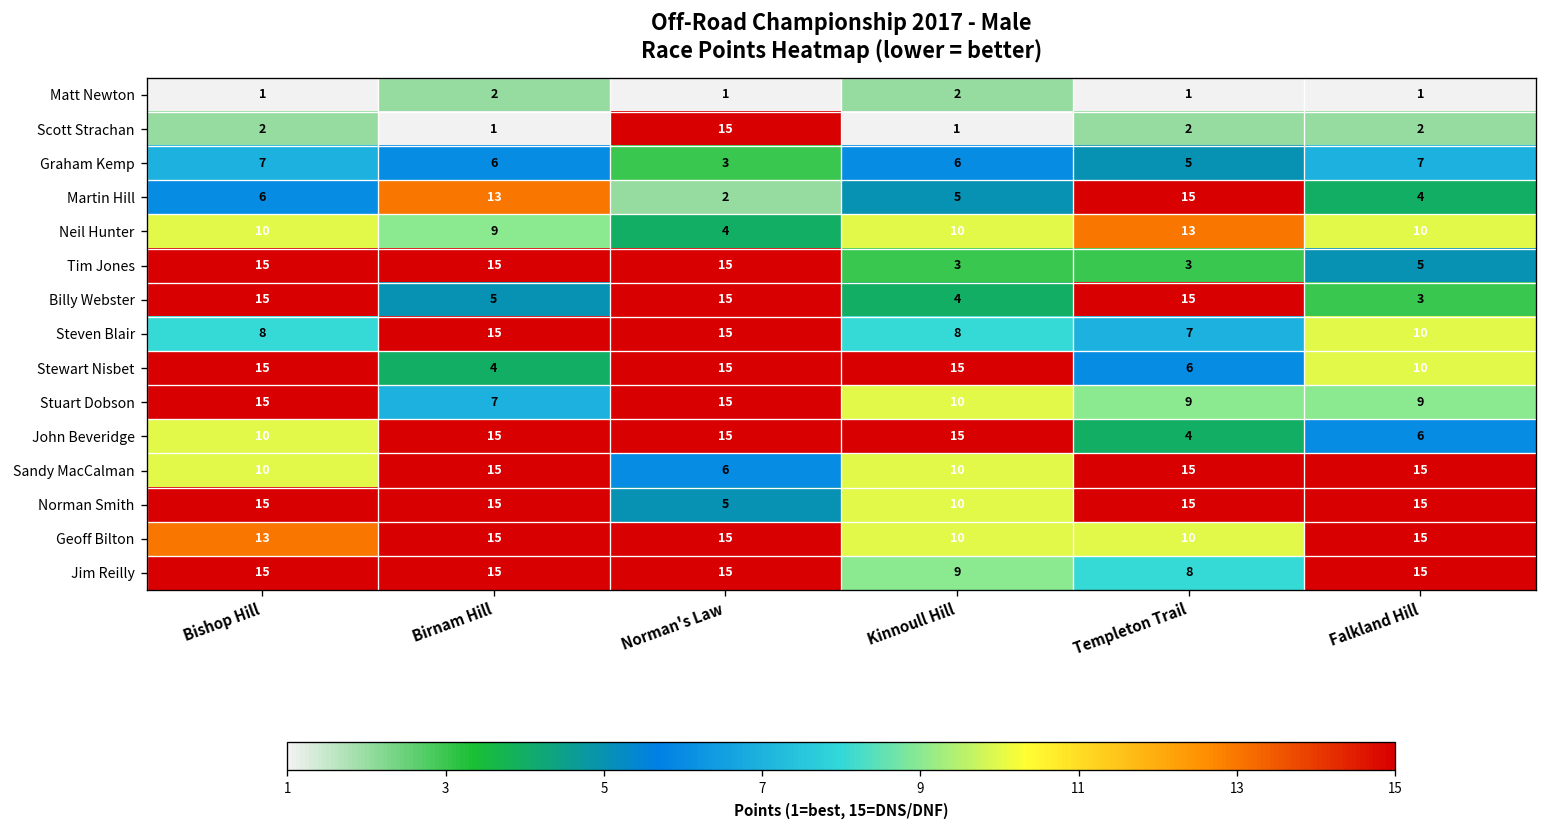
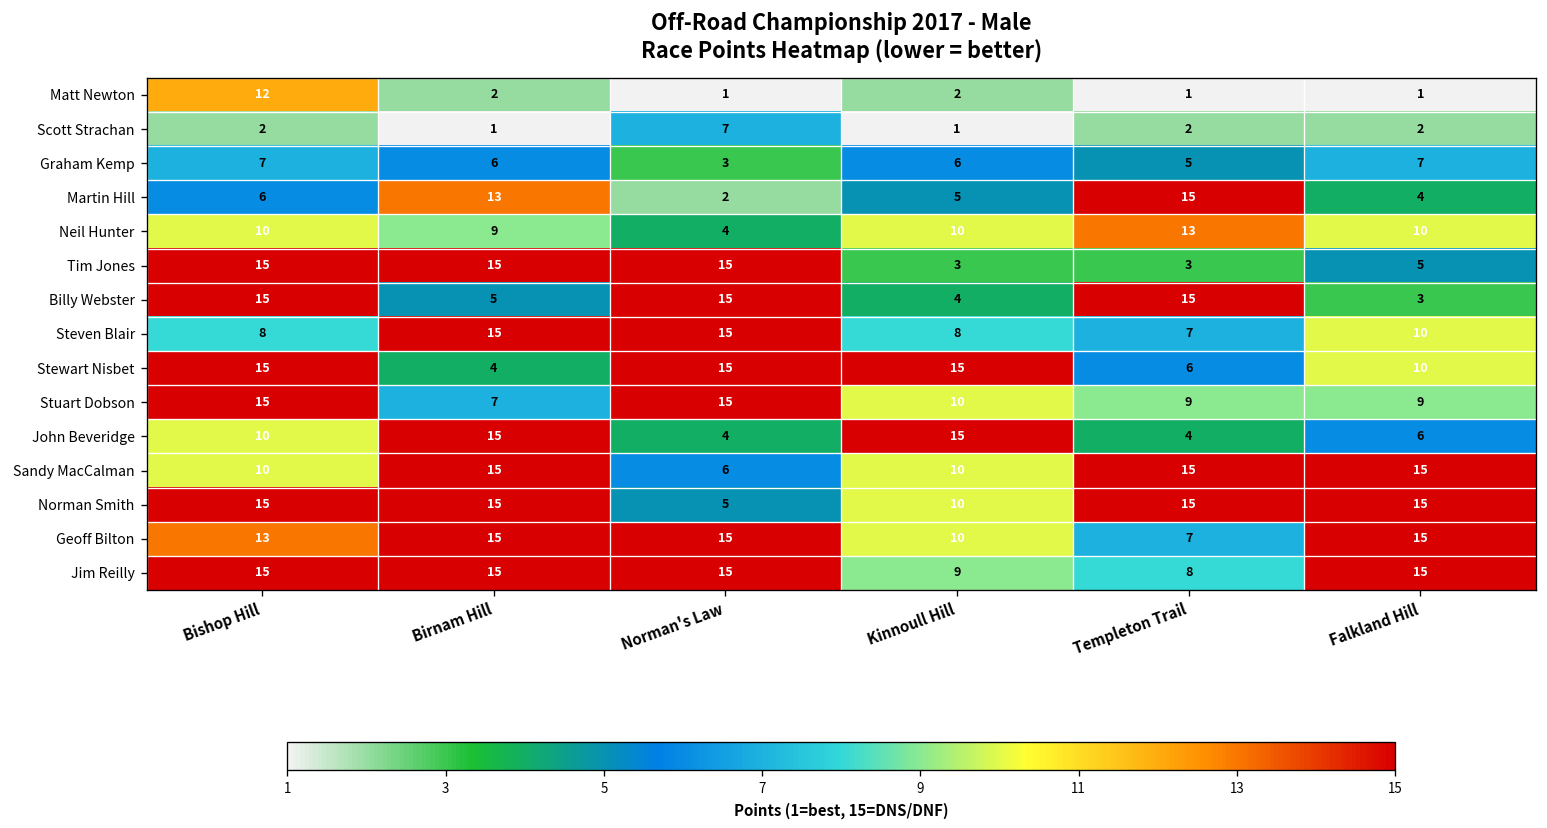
Matt Newton, Bishop Hill: 1 -> 12
Scott Strachan, Norman's Law: 15 -> 7
John Beveridge, Norman's Law: 15 -> 4
Geoff Bilton, Templeton Trail: 10 -> 7
